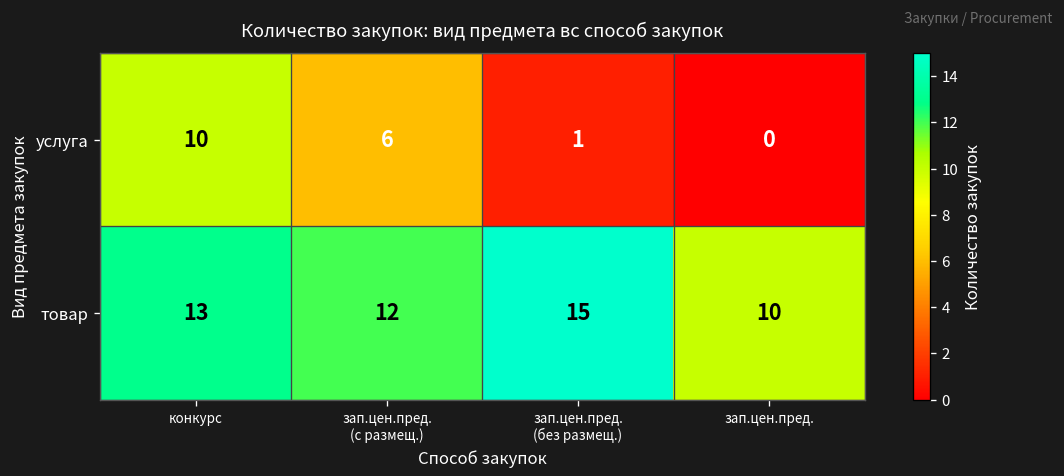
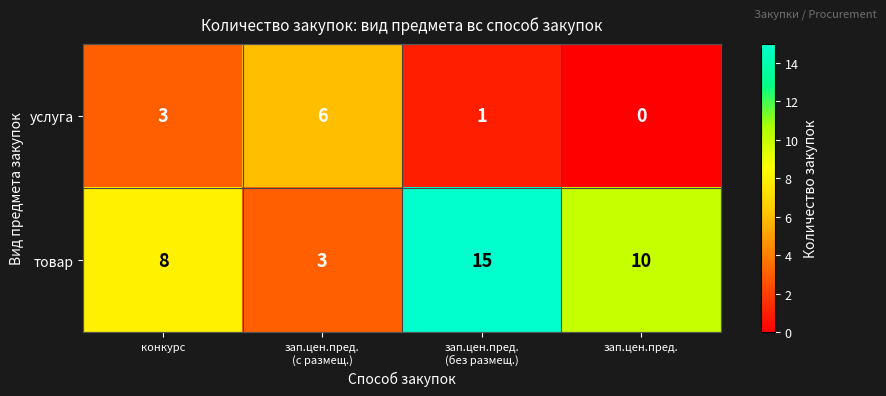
услуга, конкурс: 10 -> 3
товар, конкурс: 13 -> 8
товар, зап.цен.пред. (с размещ.): 12 -> 3
